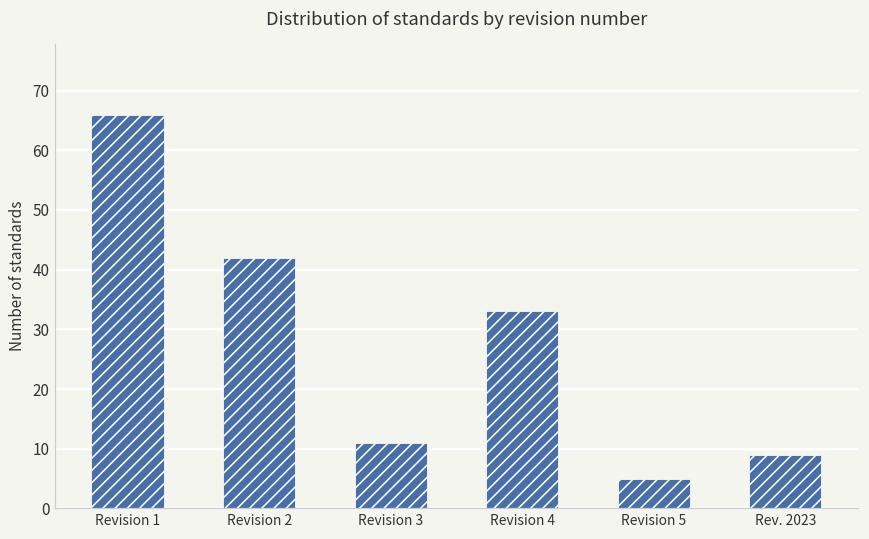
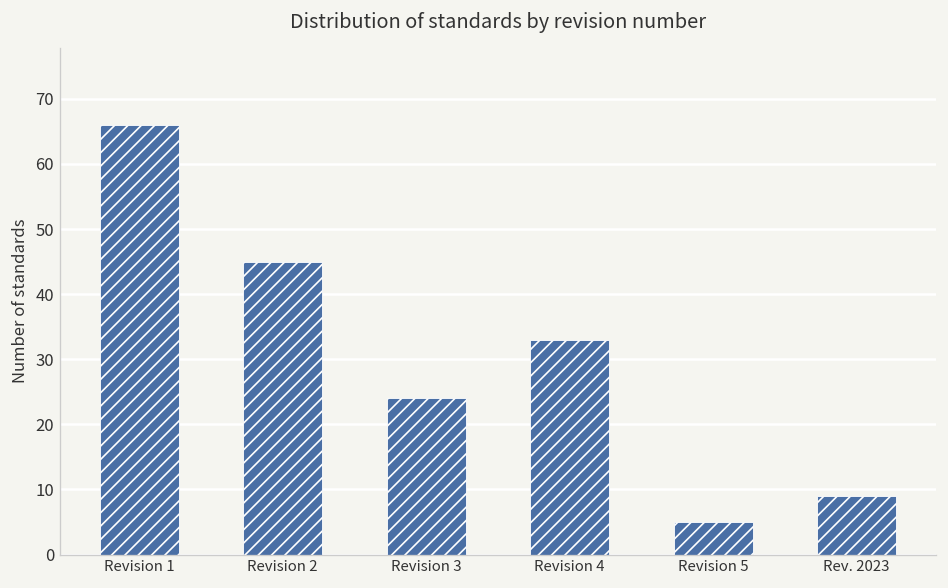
Revision 2: 42 -> 45
Revision 3: 11 -> 24
